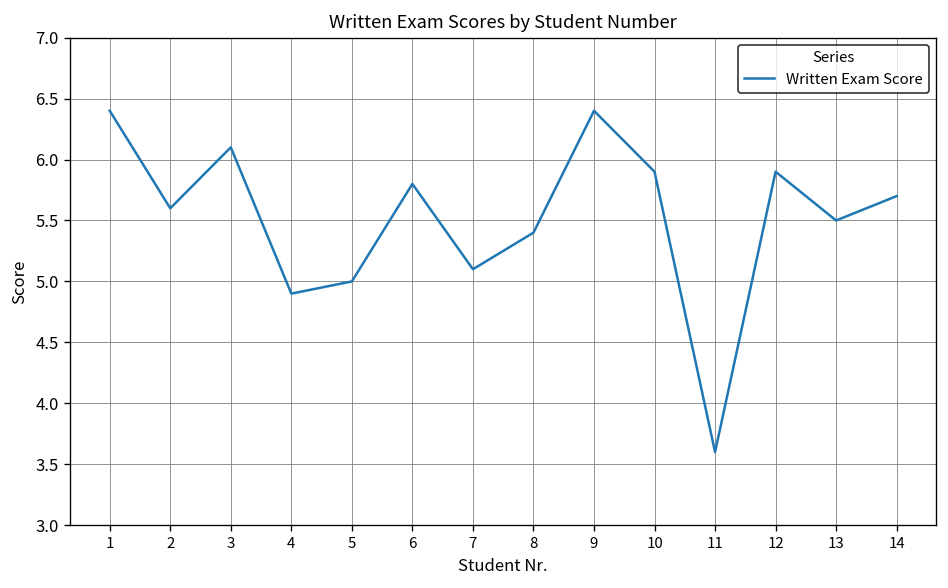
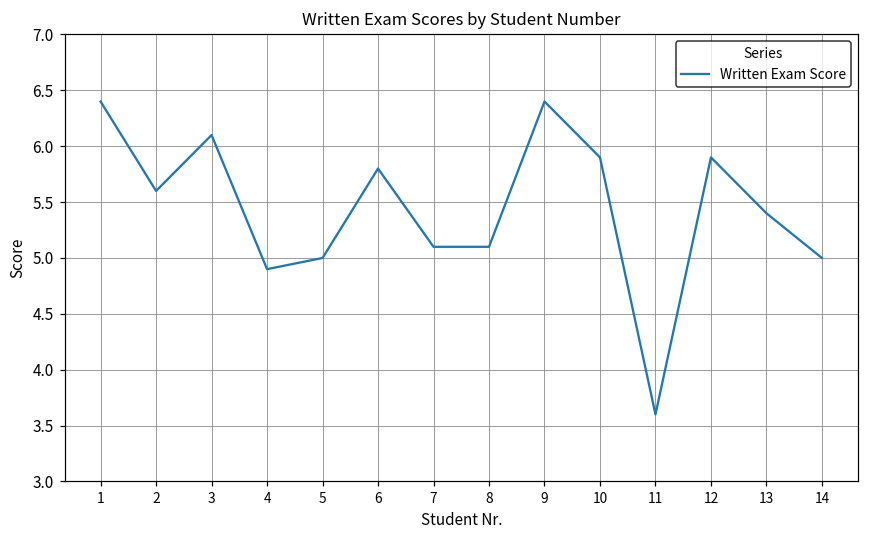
8: 5.4 -> 5.1
13: 5.5 -> 5.4
14: 5.7 -> 5.0
